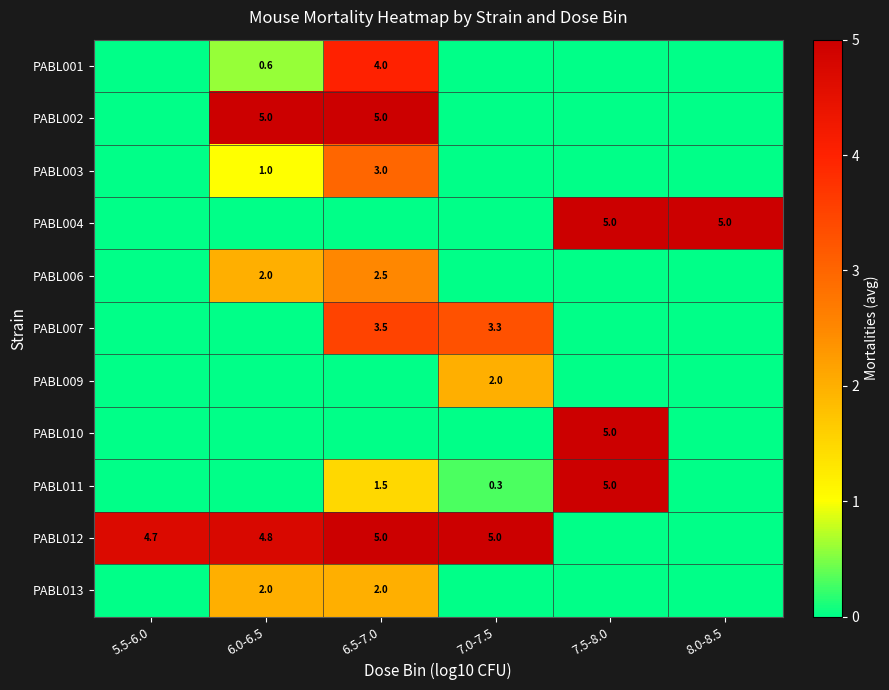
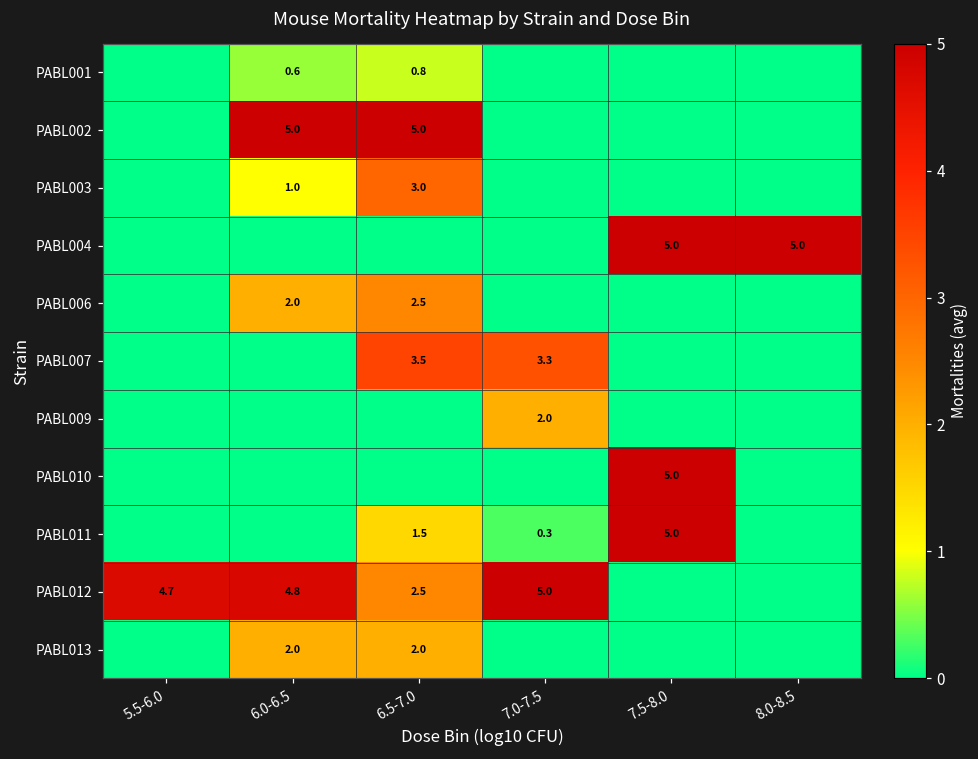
PABL001, 6.5-7.0: 4.0 -> 0.8
PABL012, 6.5-7.0: 5.0 -> 2.5
